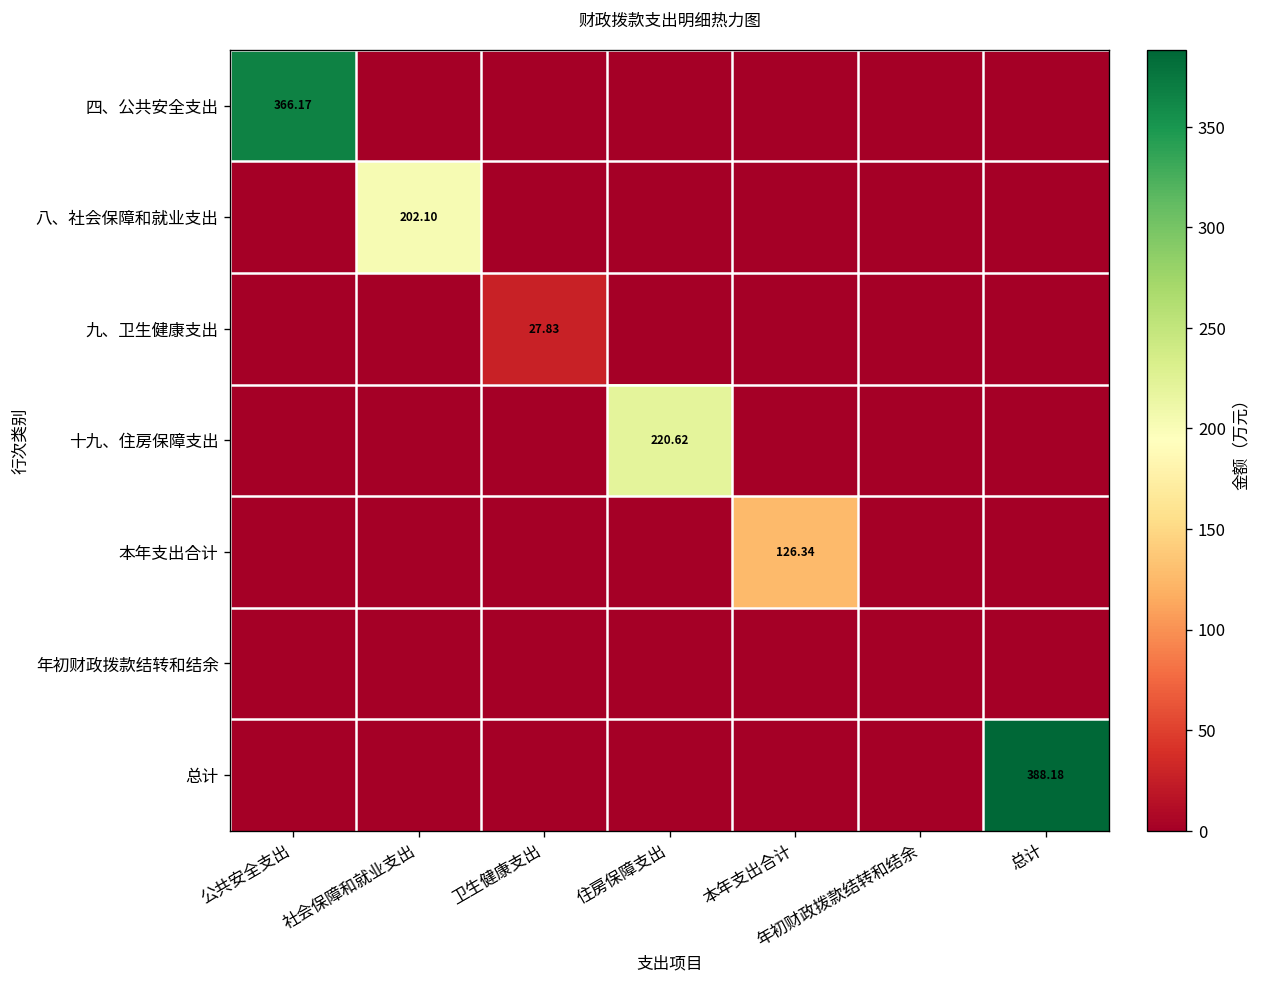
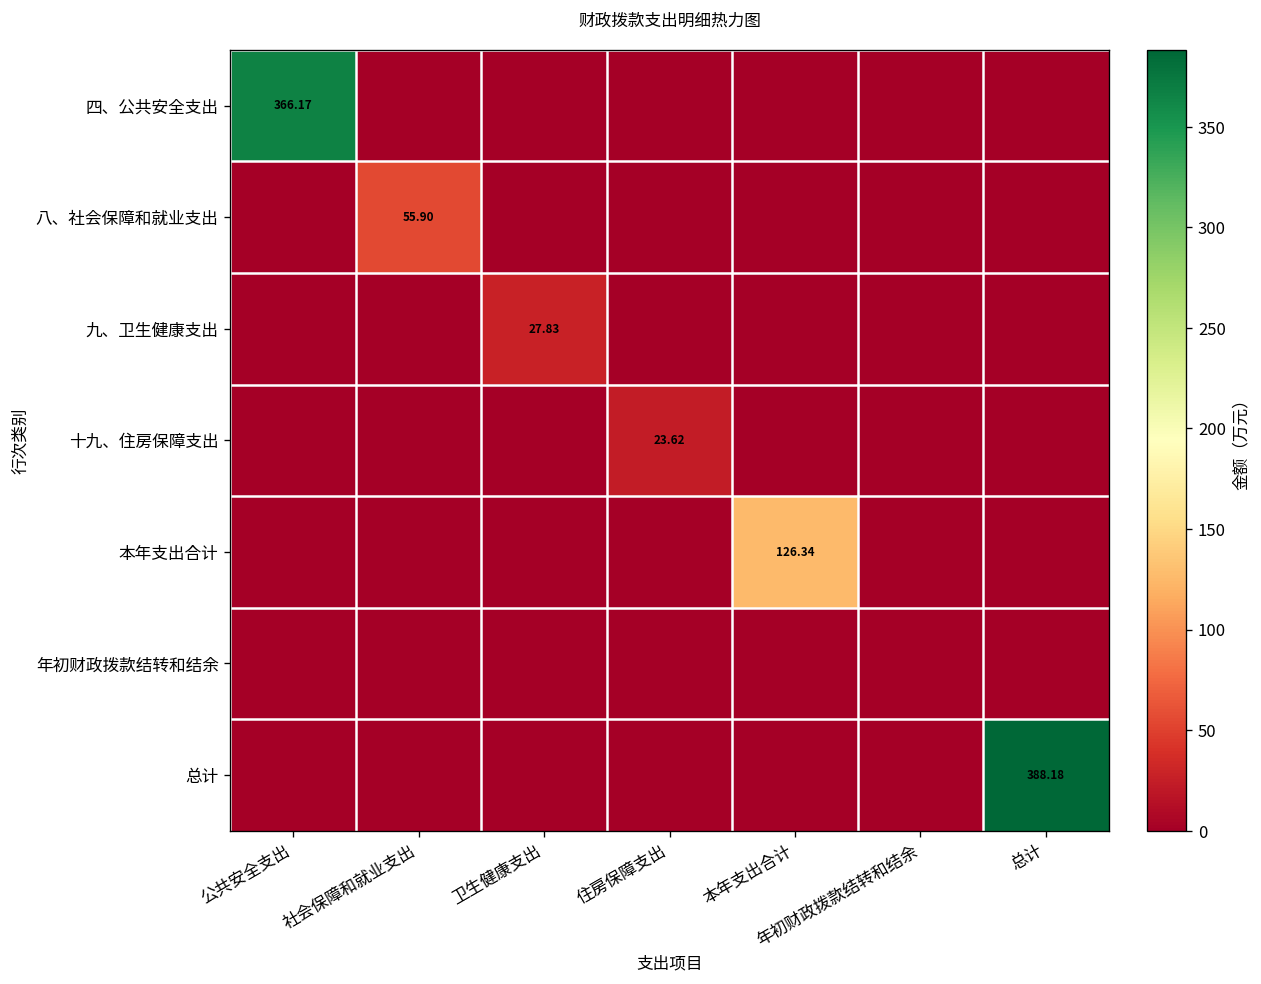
八、社会保障和就业支出, 社会保障和就业支出: 202.10 -> 55.90
十九、住房保障支出, 住房保障支出: 220.62 -> 23.62
